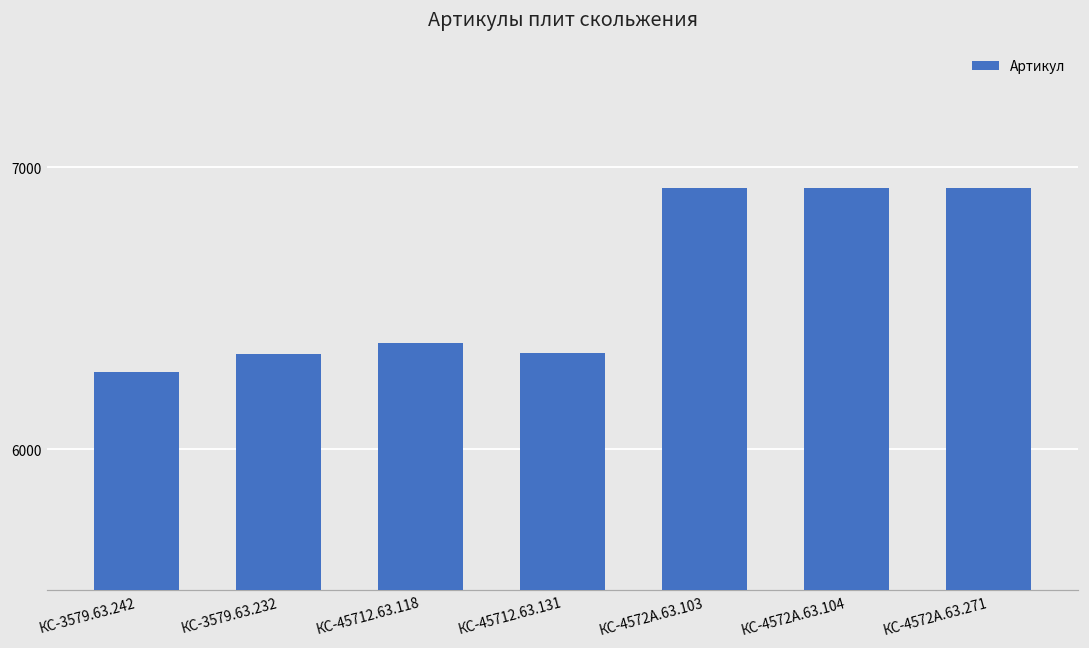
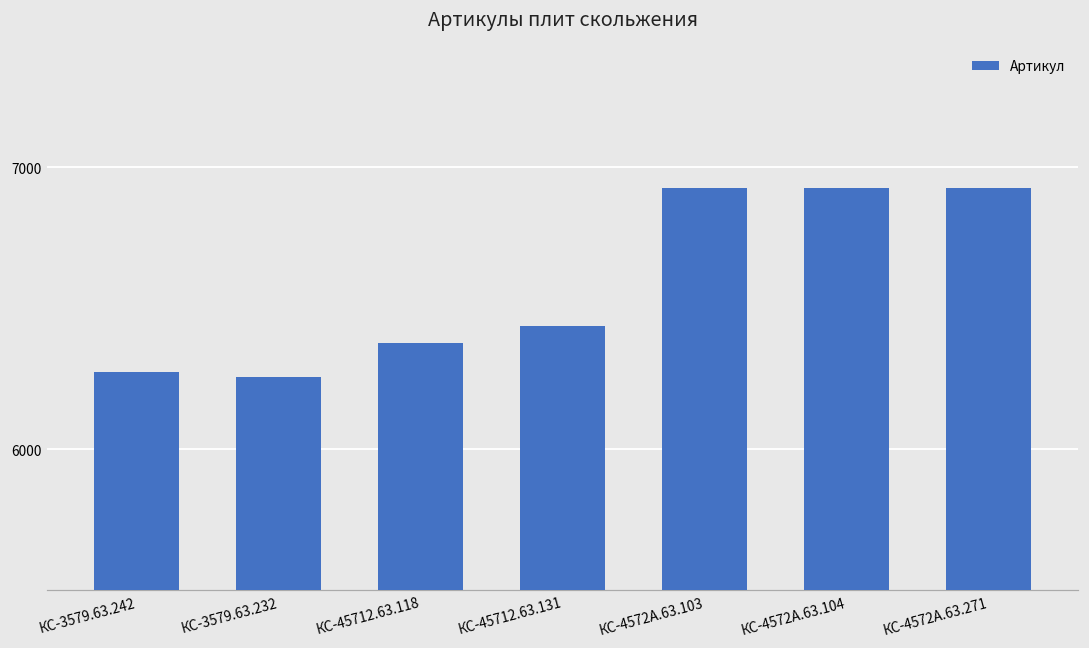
КС-3579.63.232: 6340 -> 6260
КС-45712.63.131: 6340 -> 6440
